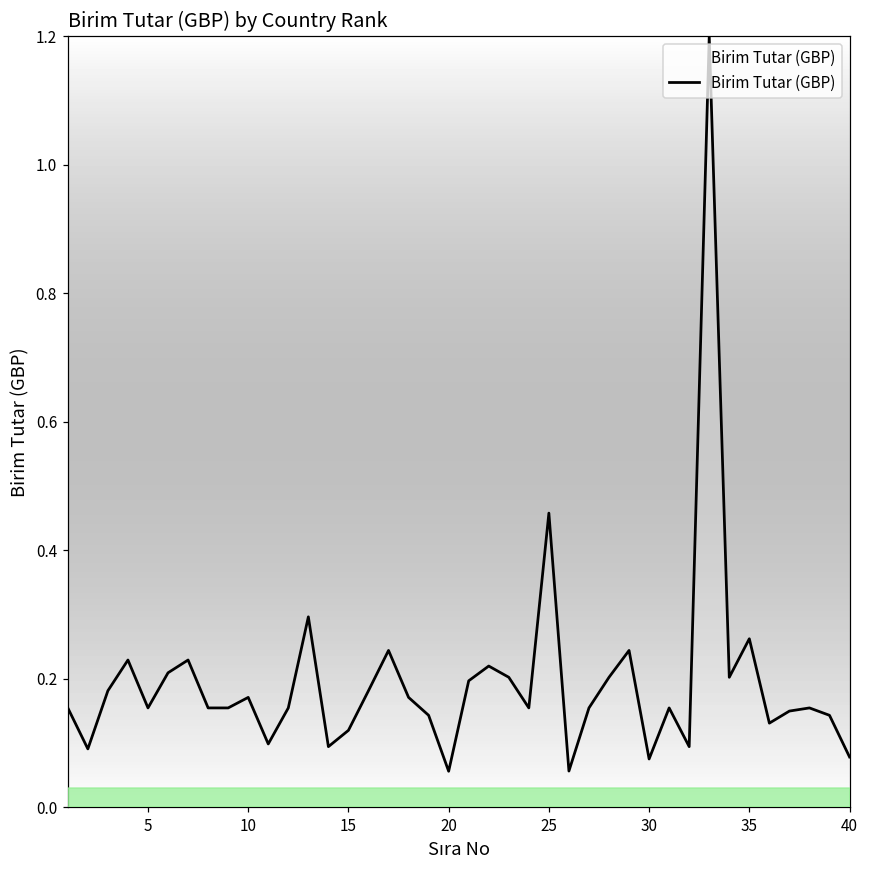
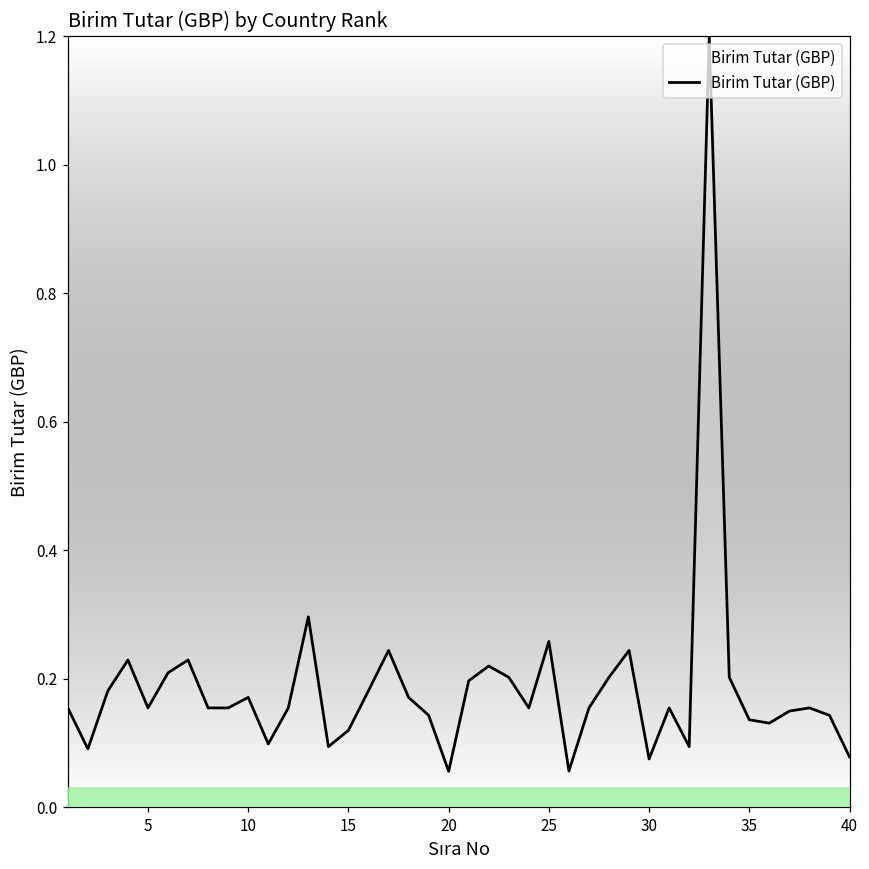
25: 0.46 -> 0.26
35: 0.26 -> 0.14
